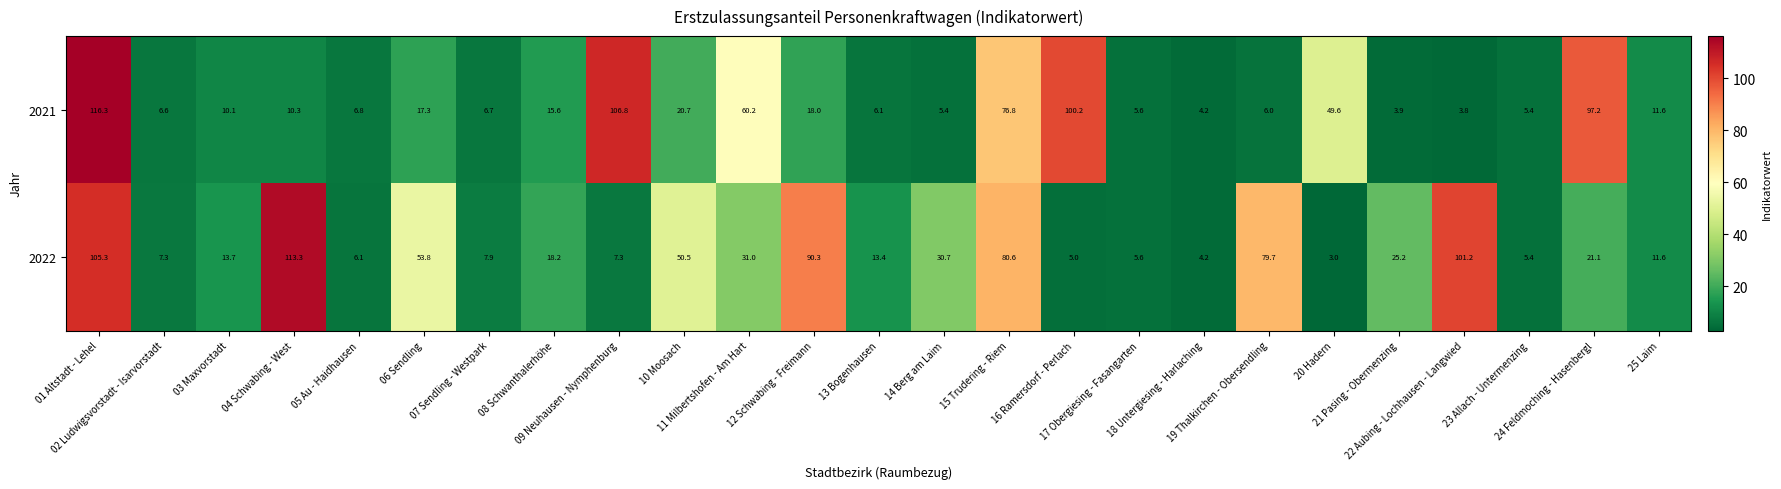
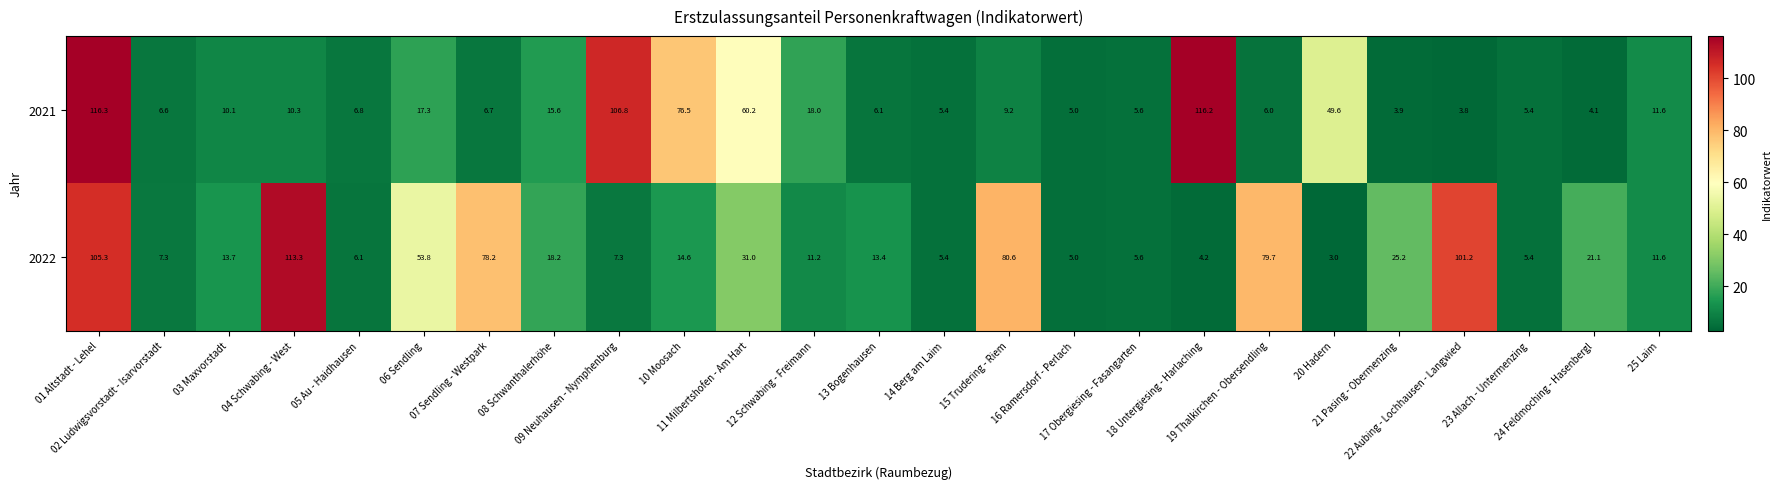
2021, 10 Moosach: 20.7 -> 76.5
2021, 15 Trudering - Riem: 76.8 -> 9.2
2021, 16 Ramersdorf - Perlach: 100.2 -> 5.0
2021, 18 Untergiesing - Harlaching: 4.2 -> 116.2
2021, 24 Feldmoching - Hasenbergl: 97.2 -> 4.1
2022, 07 Sendling - Westpark: 7.9 -> 78.2
2022, 10 Moosach: 50.5 -> 14.6
2022, 12 Schwabing - Freimann: 90.3 -> 11.2
2022, 14 Berg am Laim: 30.7 -> 5.4
